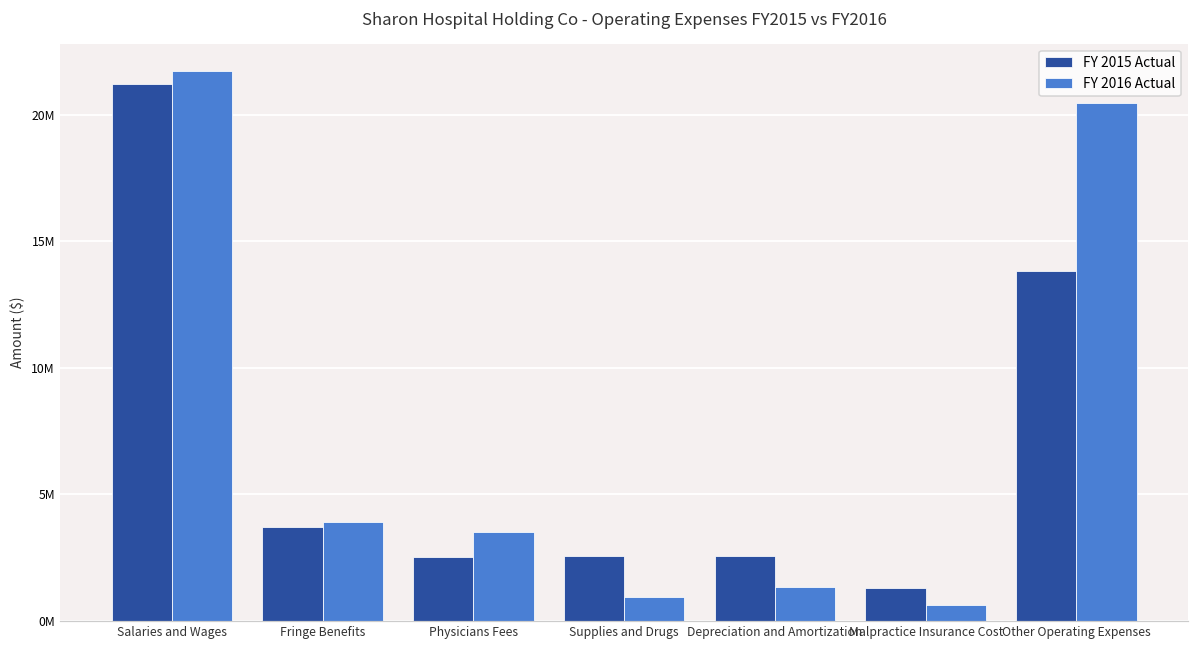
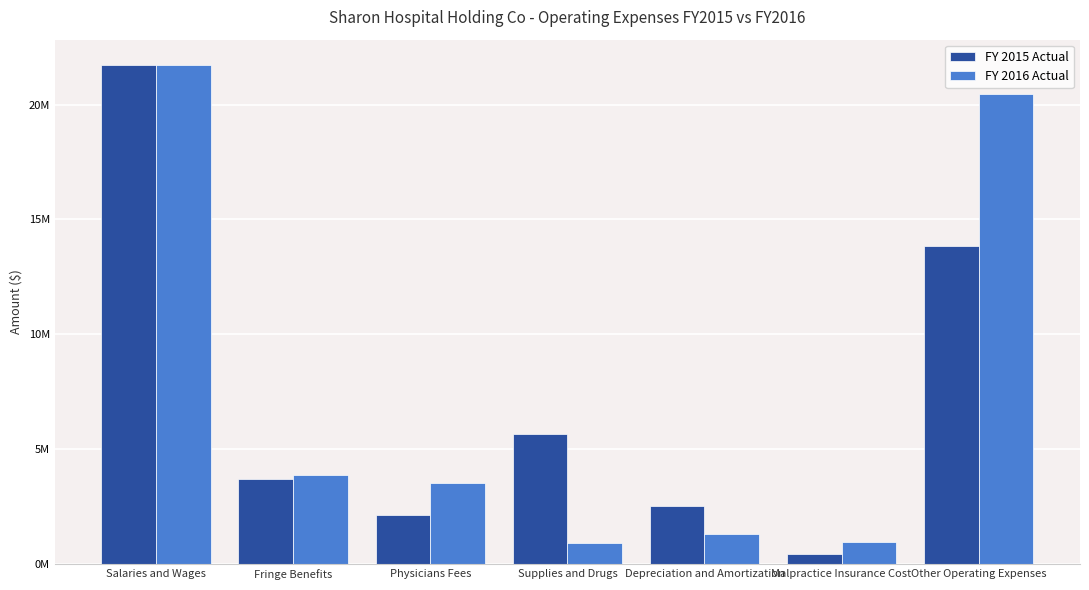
FY 2015 Actual, Salaries and Wages: 21200000 -> 21700000
FY 2015 Actual, Physicians Fees: 2500000 -> 2200000
FY 2015 Actual, Supplies and Drugs: 2600000 -> 5700000
FY 2015 Actual, Malpractice Insurance Cost: 1300000 -> 500000
FY 2016 Actual, Malpractice Insurance Cost: 600000 -> 1000000
